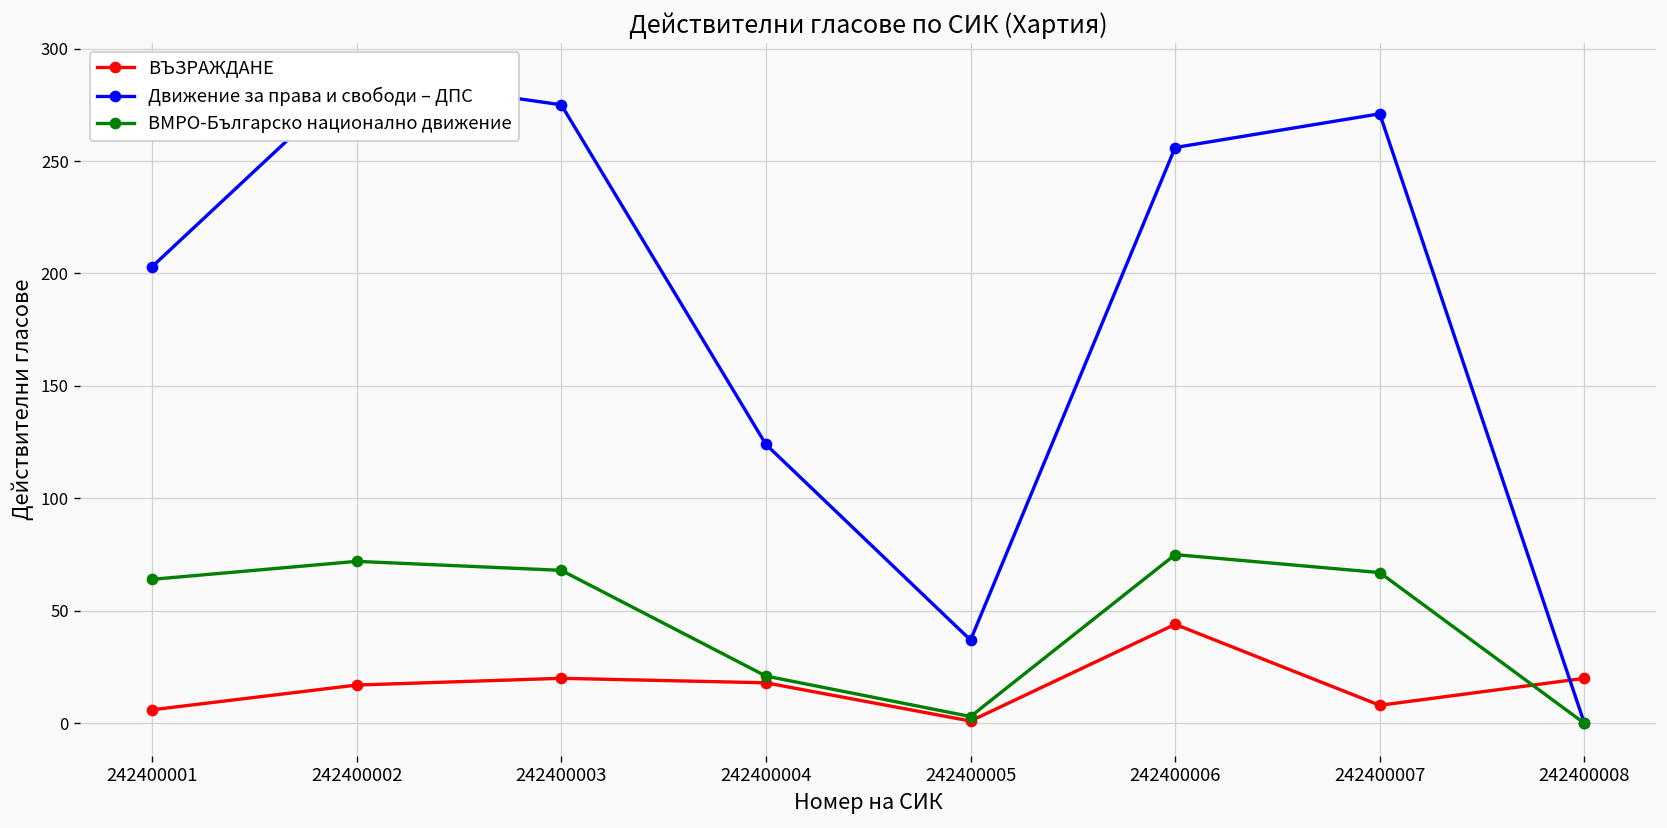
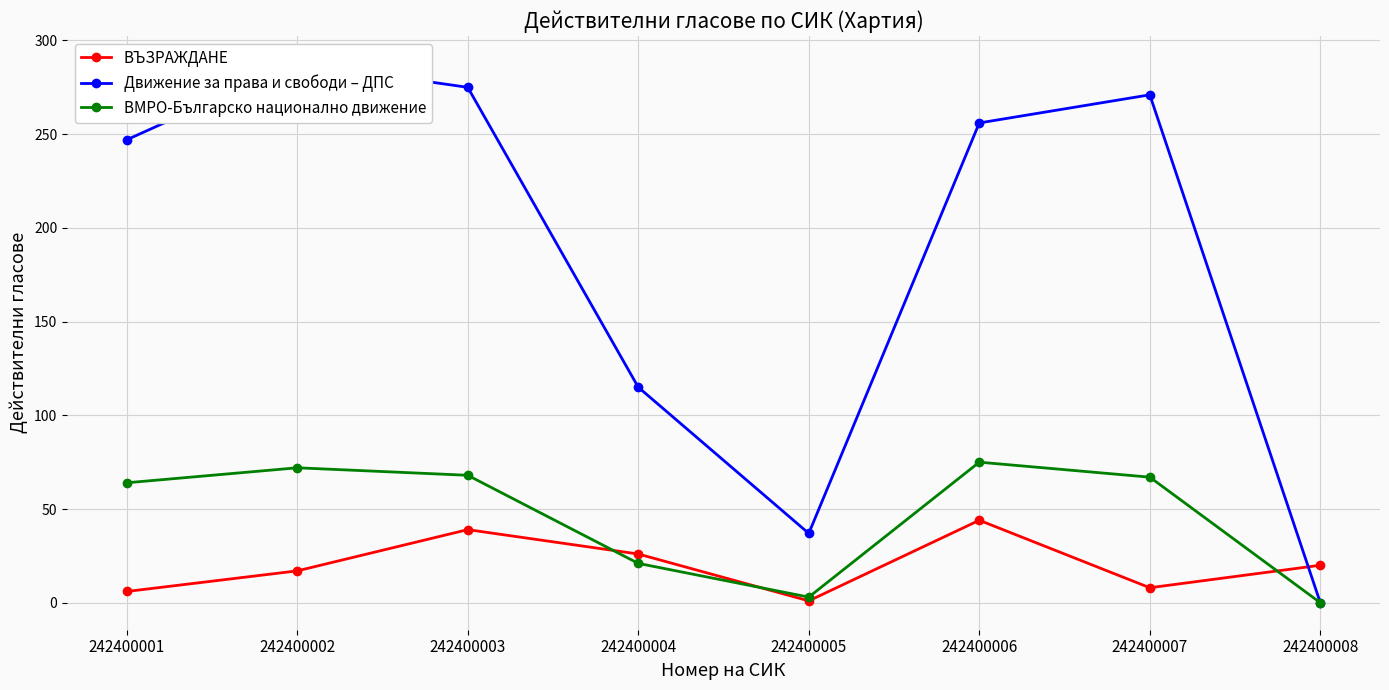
Движение за права и свободи – ДПС, 242400001: 203 -> 247
ВЪЗРАЖДАНЕ, 242400003: 20 -> 39
ВЪЗРАЖДАНЕ, 242400004: 18 -> 26
Движение за права и свободи – ДПС, 242400004: 124 -> 115
